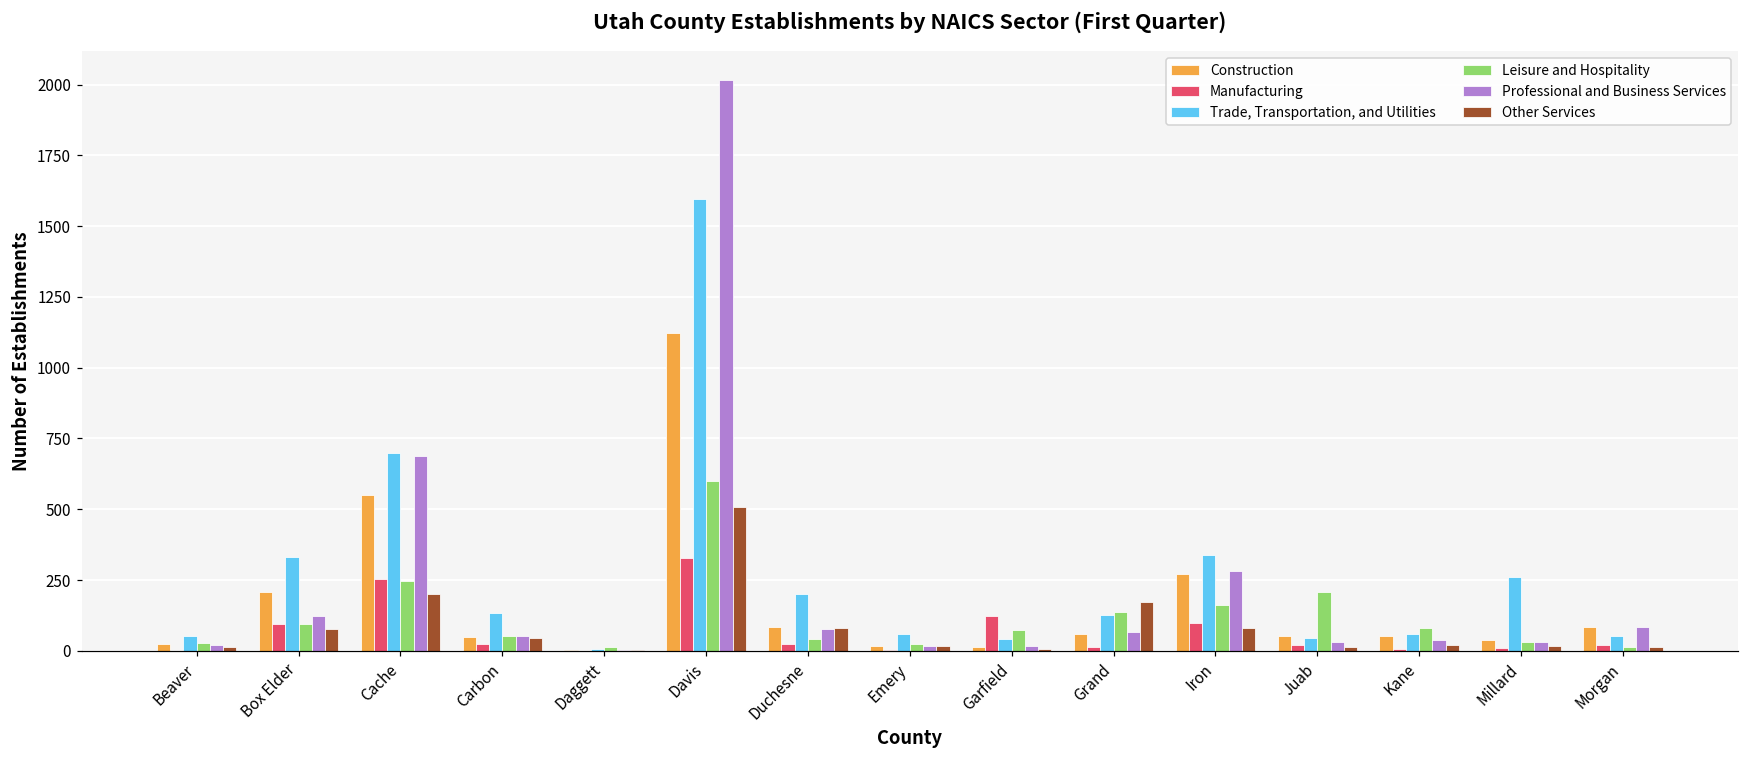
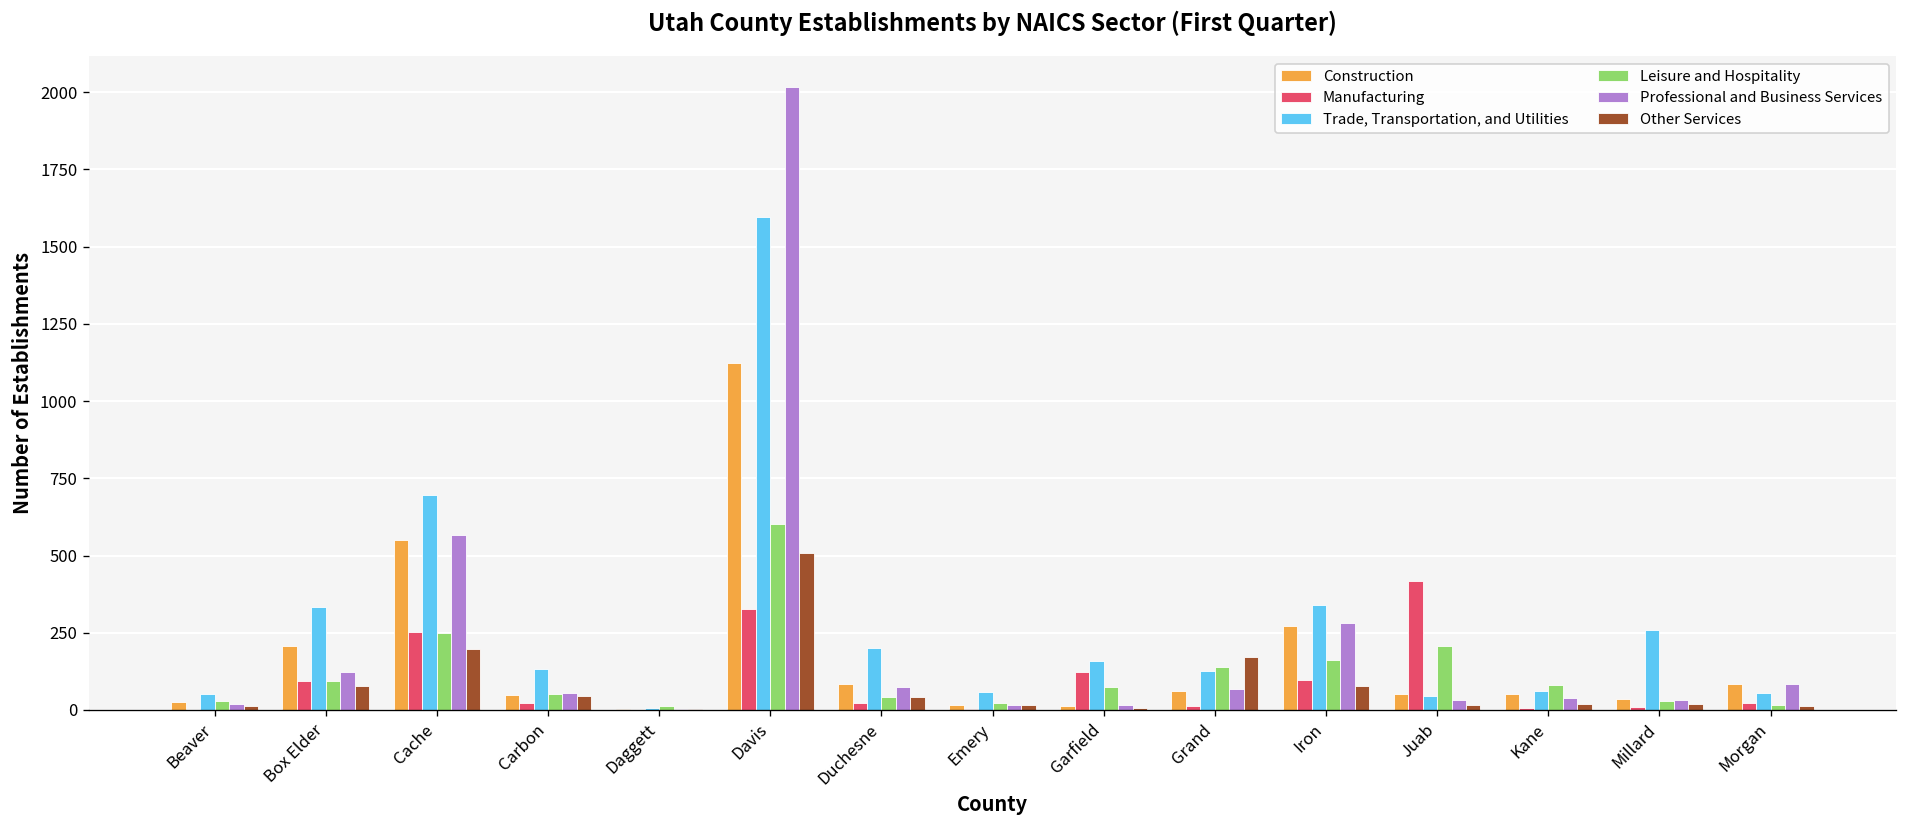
Professional and Business Services, Cache: 690 -> 570
Other Services, Duchesne: 80 -> 40
Trade, Transportation, and Utilities, Garfield: 40 -> 160
Manufacturing, Juab: 20 -> 420
